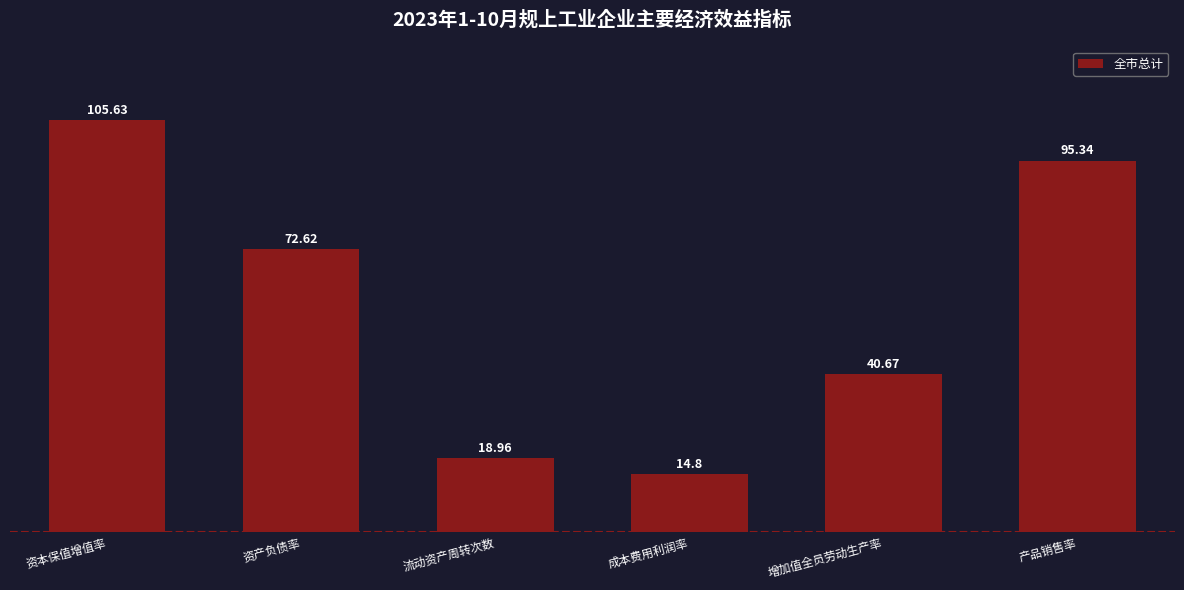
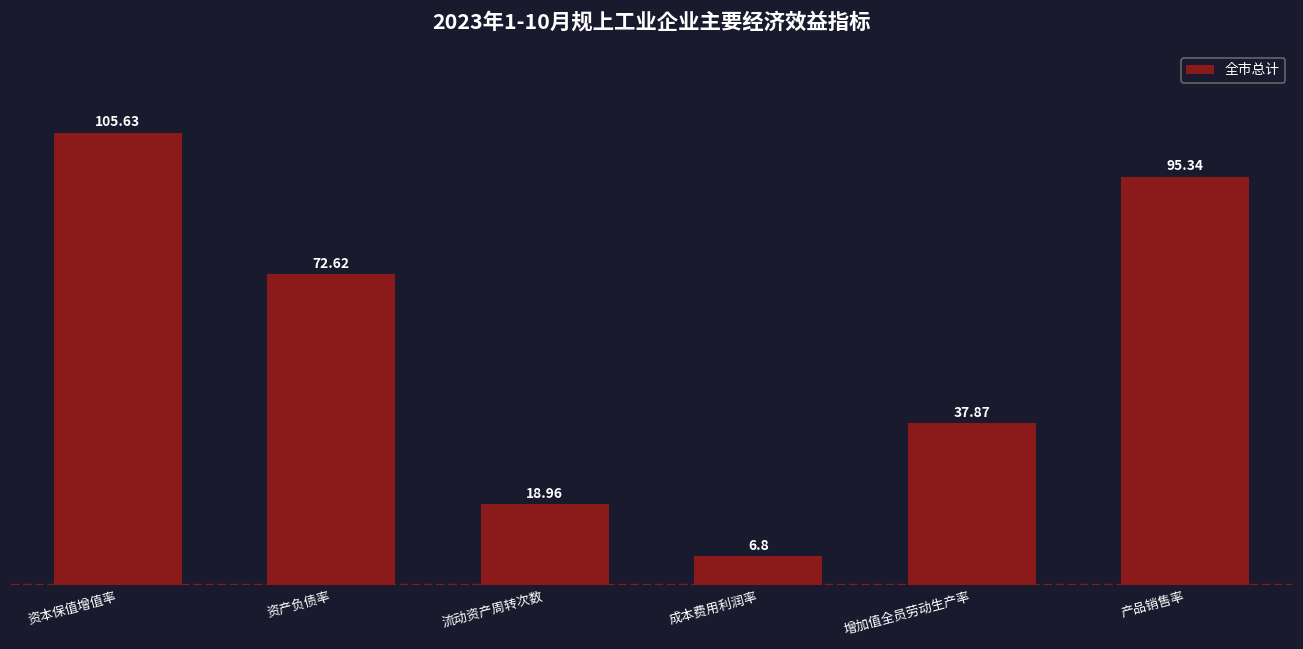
成本费用利润率: 14.8 -> 6.8
增加值全员劳动生产率: 40.67 -> 37.87
